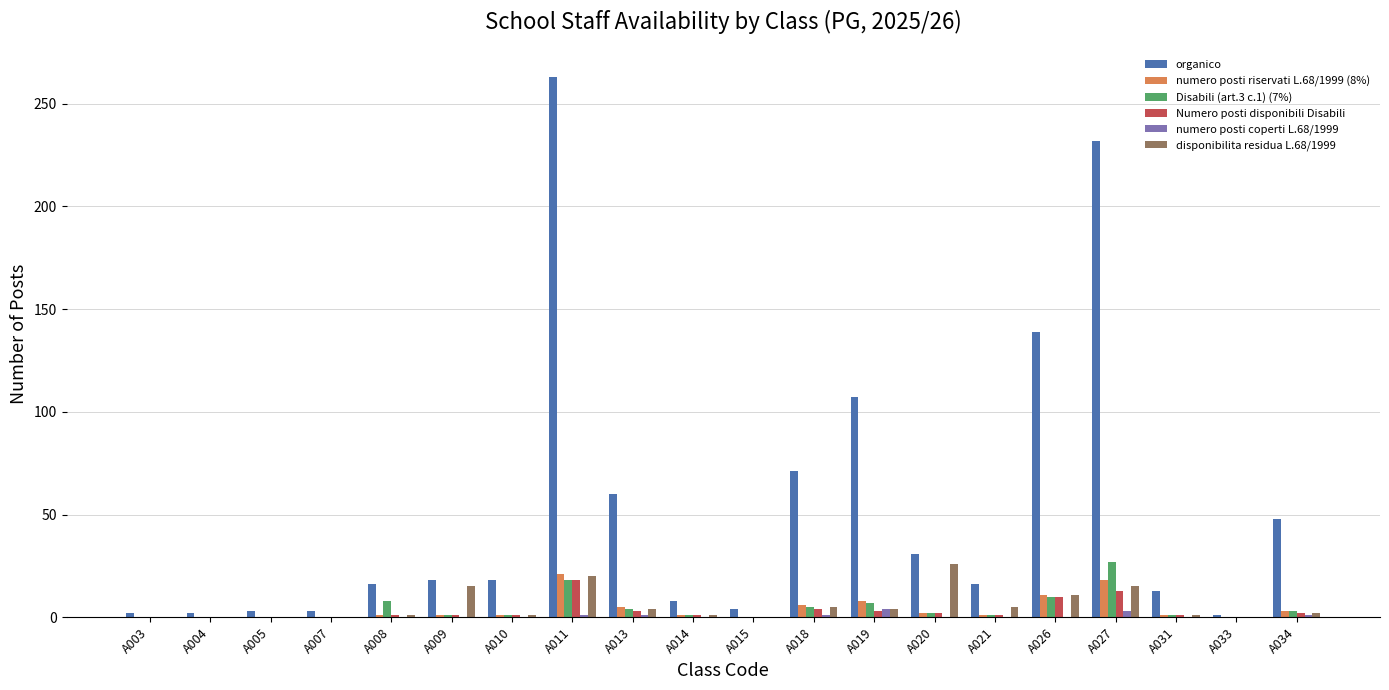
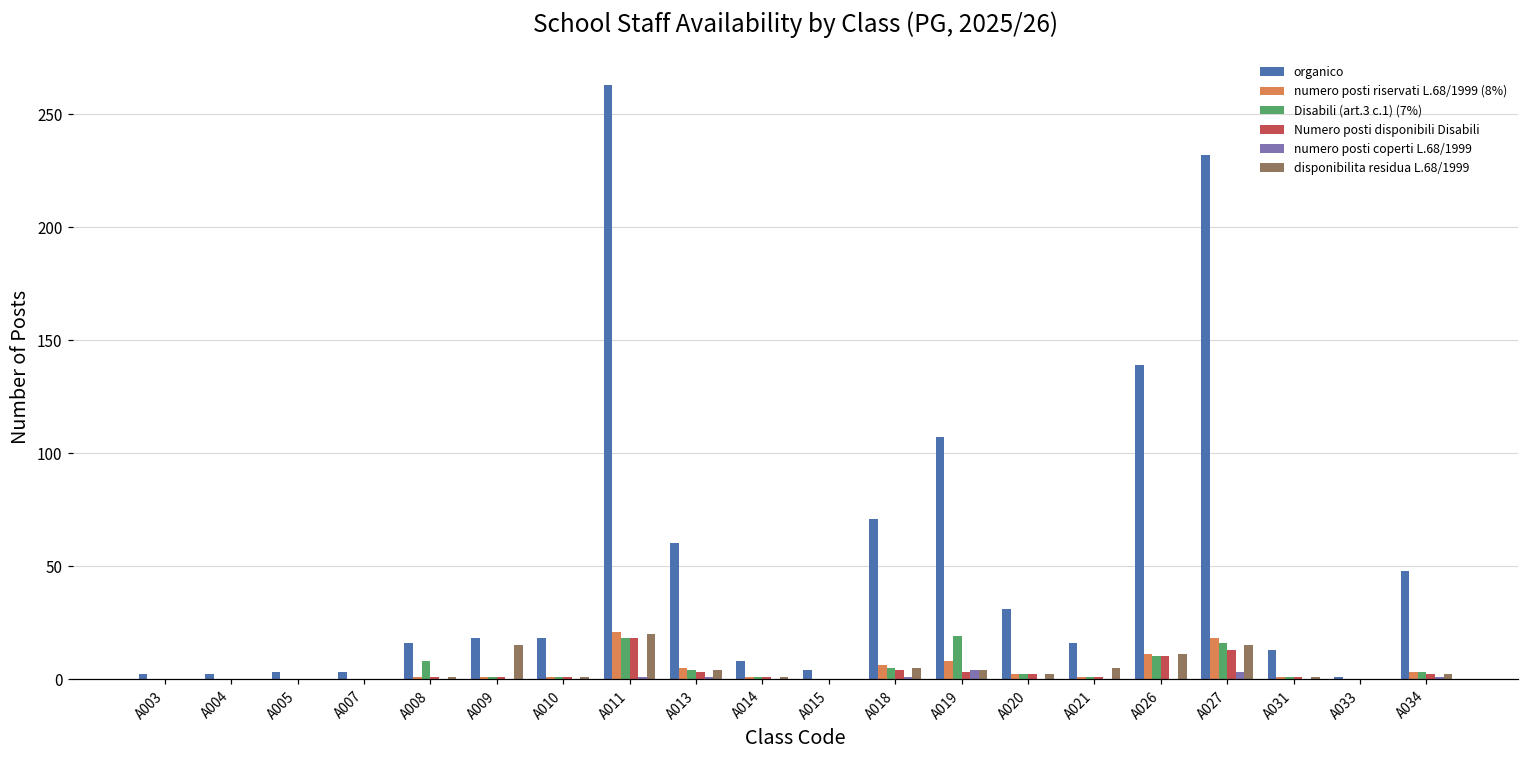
Disabili (art.3 c.1) (7%), A019: 7 -> 19
disponibilita residua L.68/1999, A020: 26 -> 2
Disabili (art.3 c.1) (7%), A027: 27 -> 16
